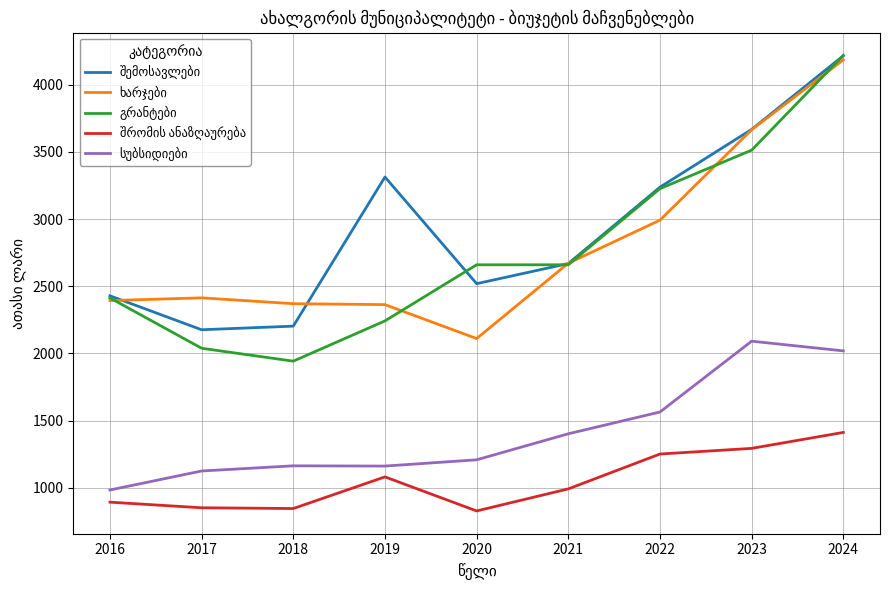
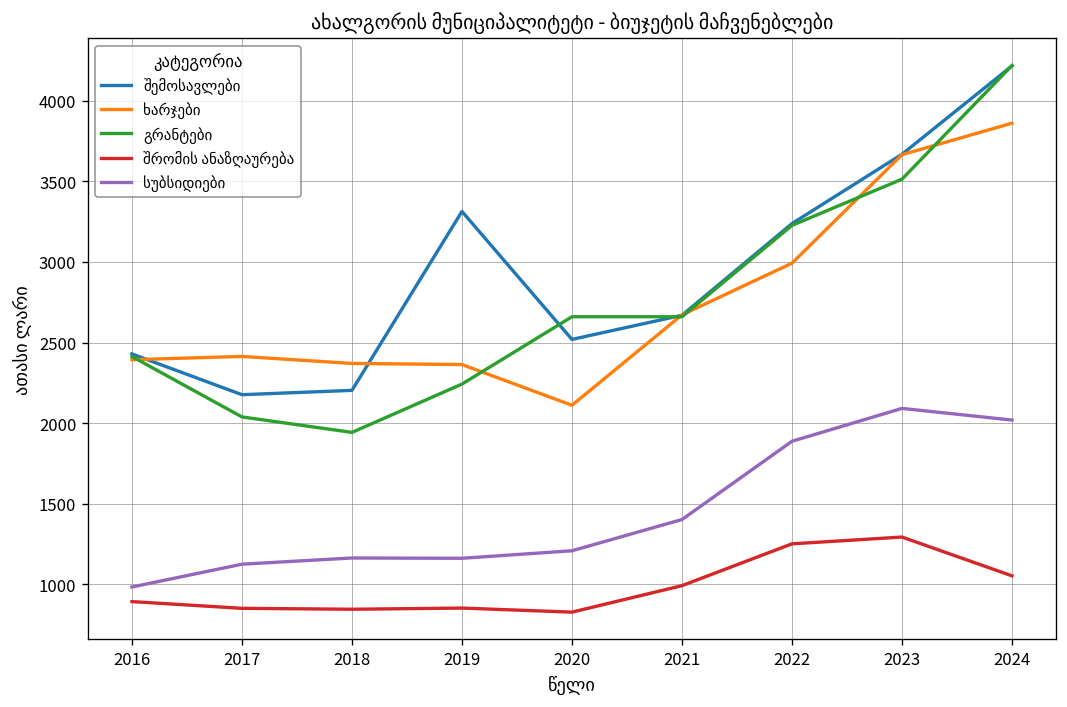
შრომის ანაზღაურება, 2019: 1080 -> 850
სუბსიდიები, 2022: 1560 -> 1890
ხარჯები, 2024: 4190 -> 3860
შრომის ანაზღაურება, 2024: 1410 -> 1050
